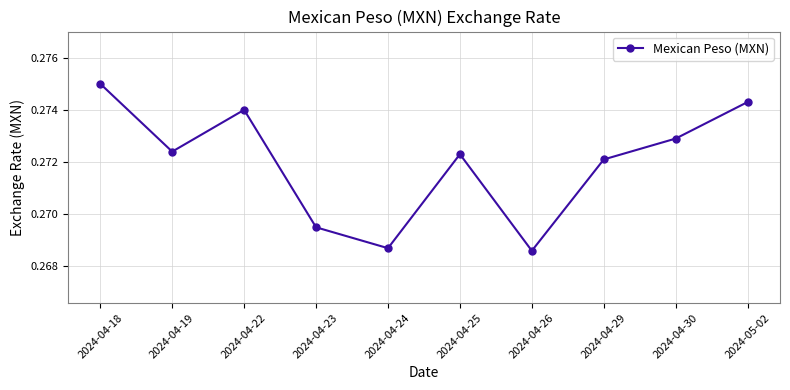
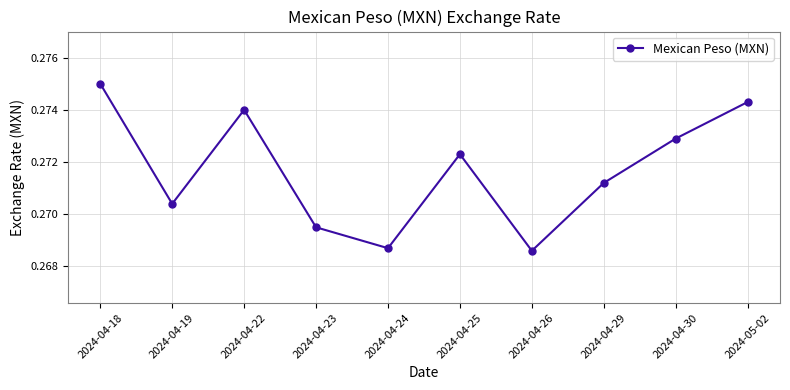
2024-04-19: 0.2724 -> 0.2704
2024-04-29: 0.2721 -> 0.2712
